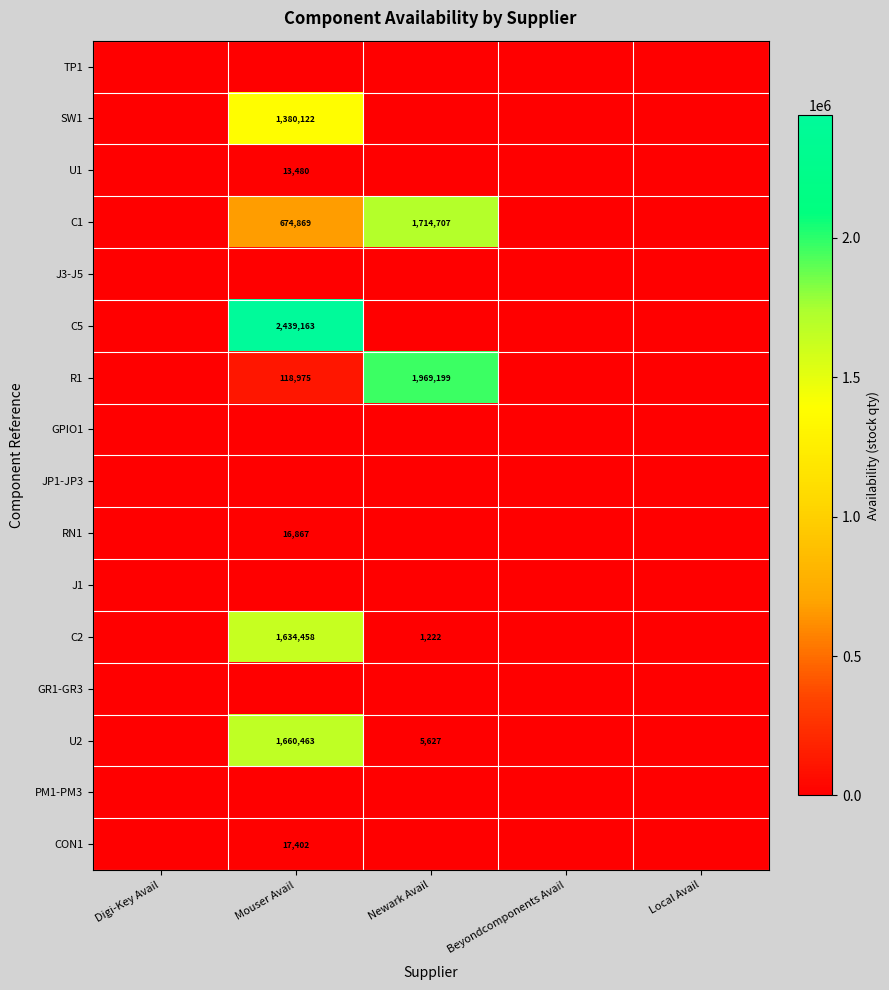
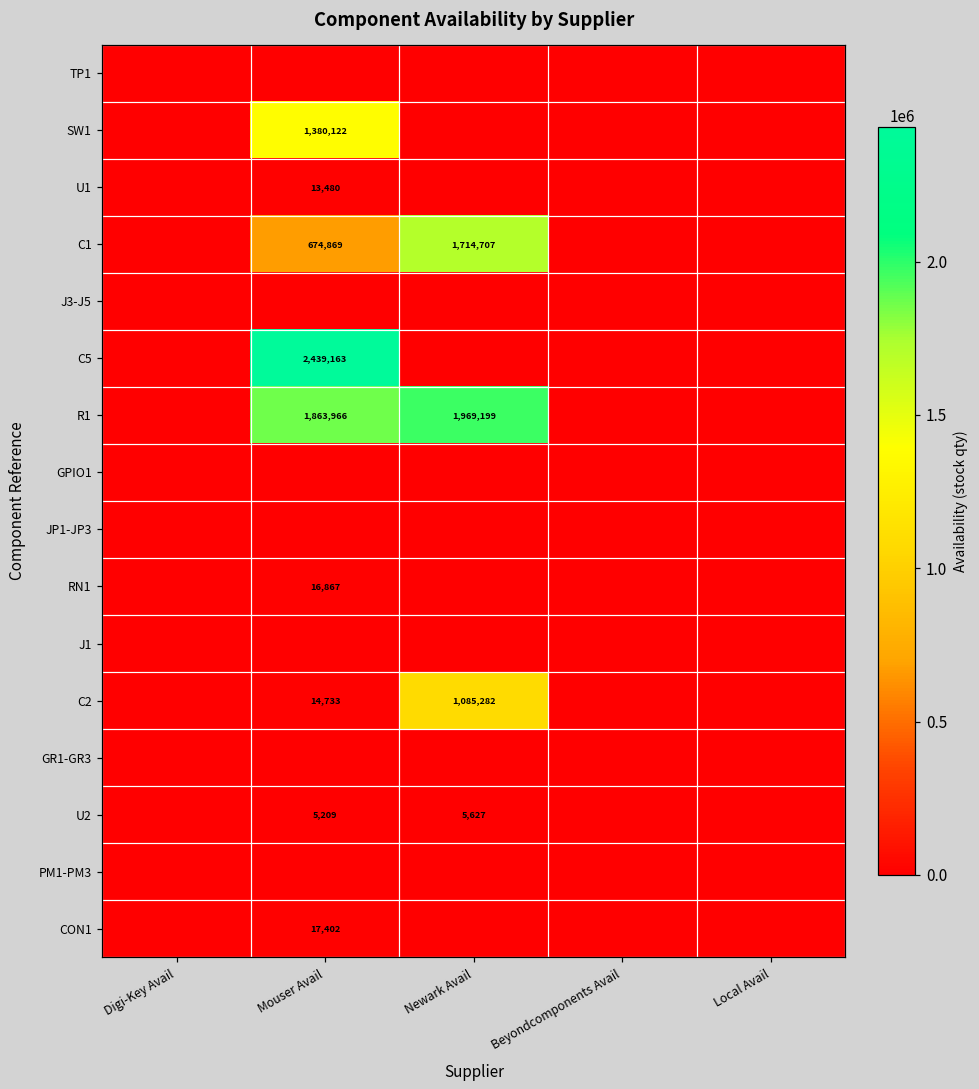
R1, Mouser Avail: 118,975 -> 1,863,966
C2, Mouser Avail: 1,634,458 -> 14,733
C2, Newark Avail: 1,222 -> 1,085,282
U2, Mouser Avail: 1,660,463 -> 5,209
